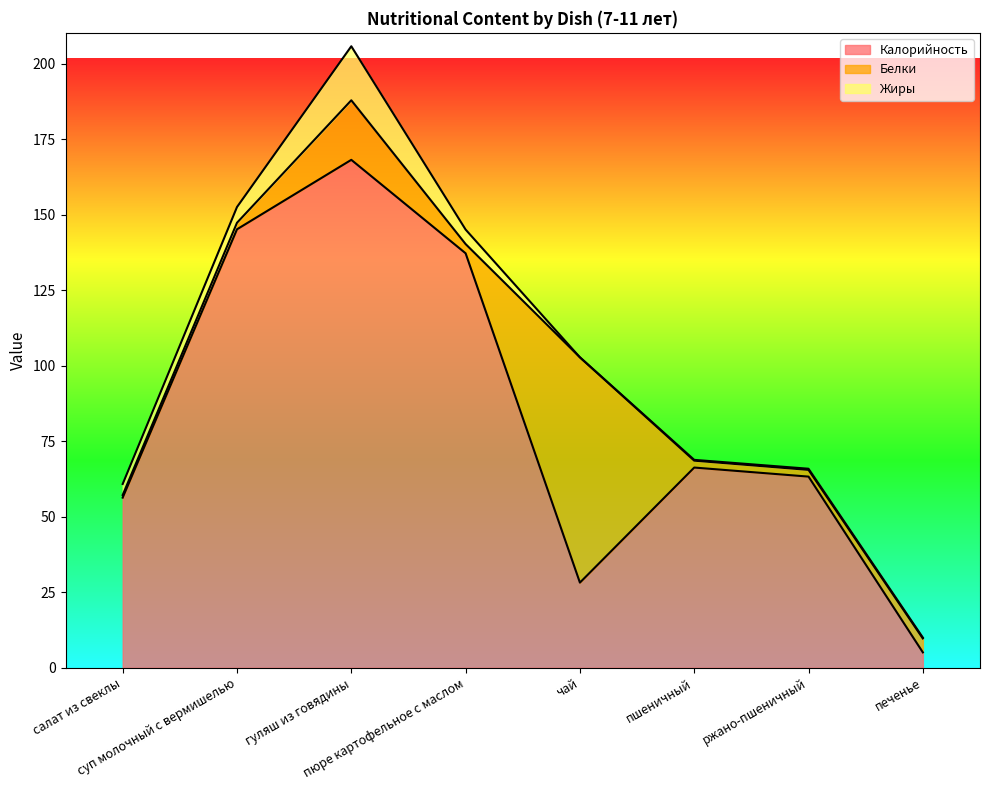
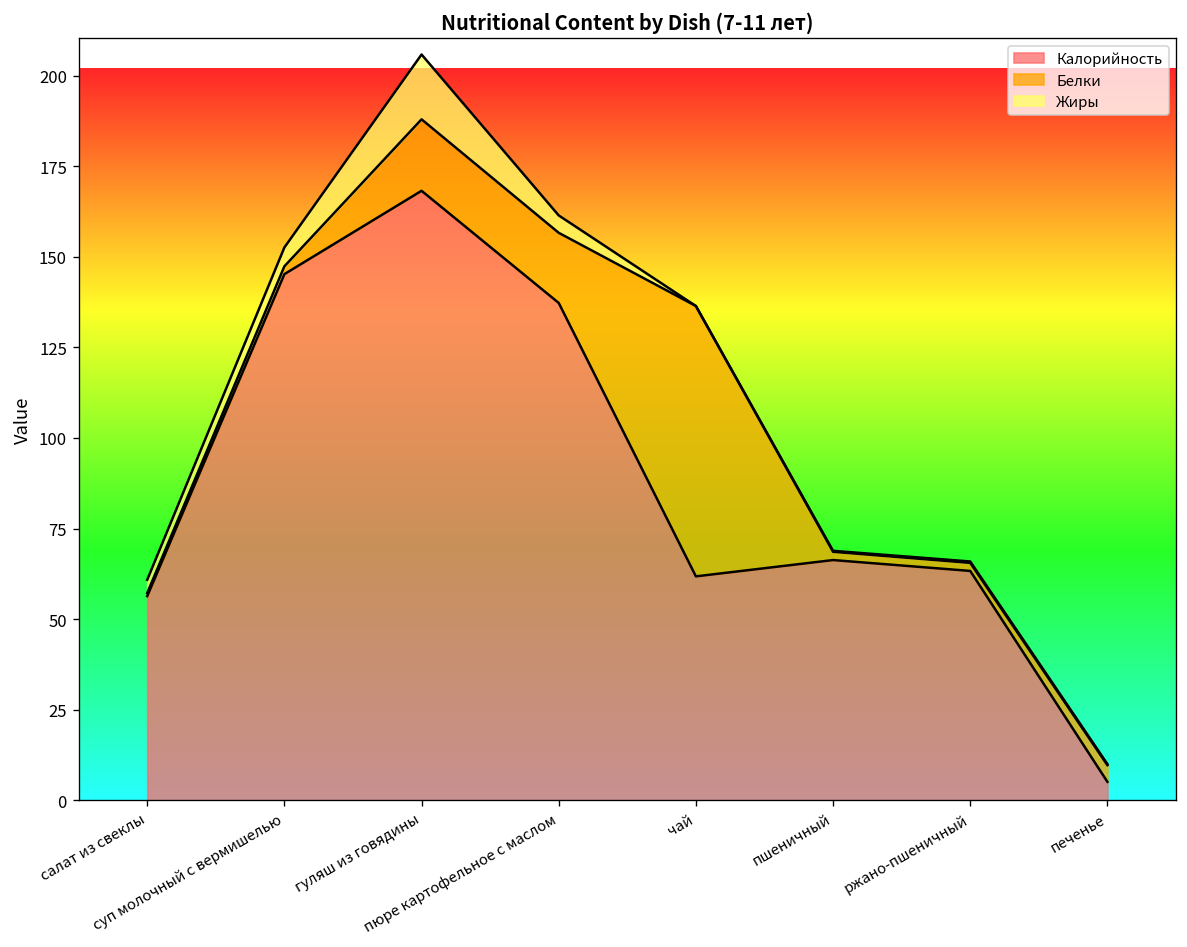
Белки, пюре картофельное с маслом: 3 -> 19
Калорийность, чай: 28 -> 62
